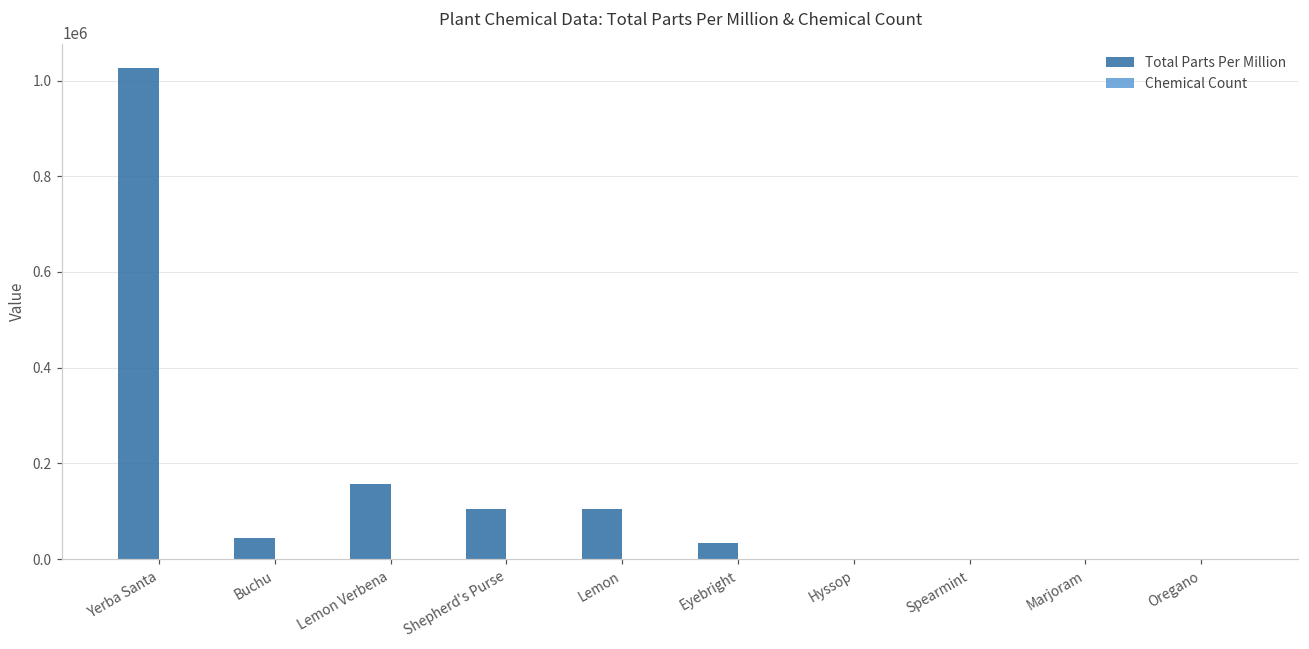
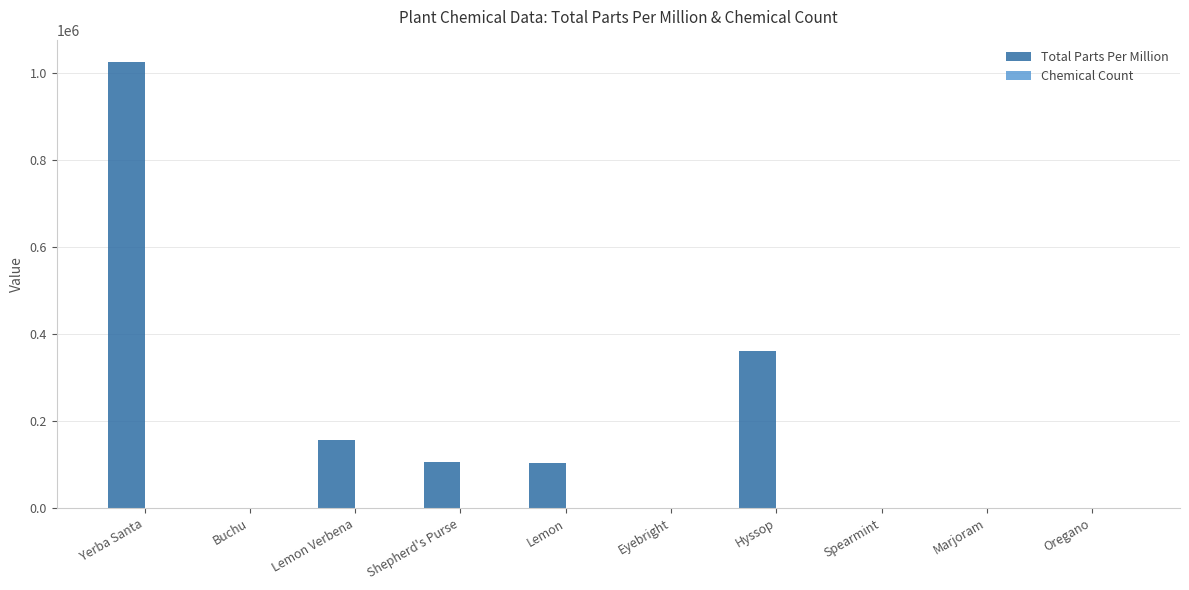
Total Parts Per Million, Buchu: 40000 -> 0
Total Parts Per Million, Eyebright: 30000 -> 0
Total Parts Per Million, Hyssop: 0 -> 360000
